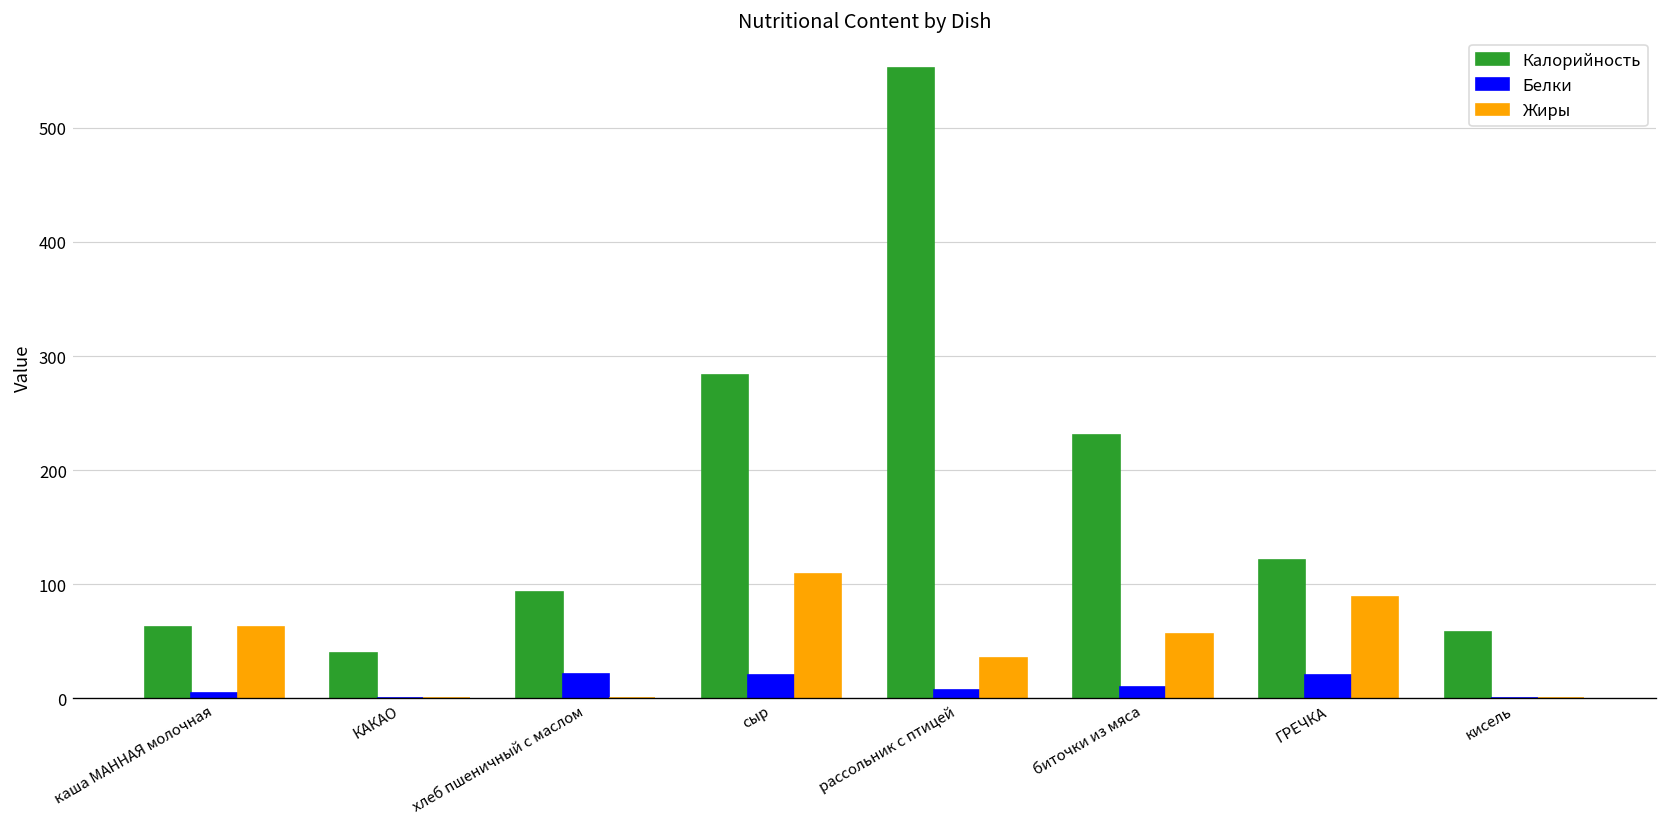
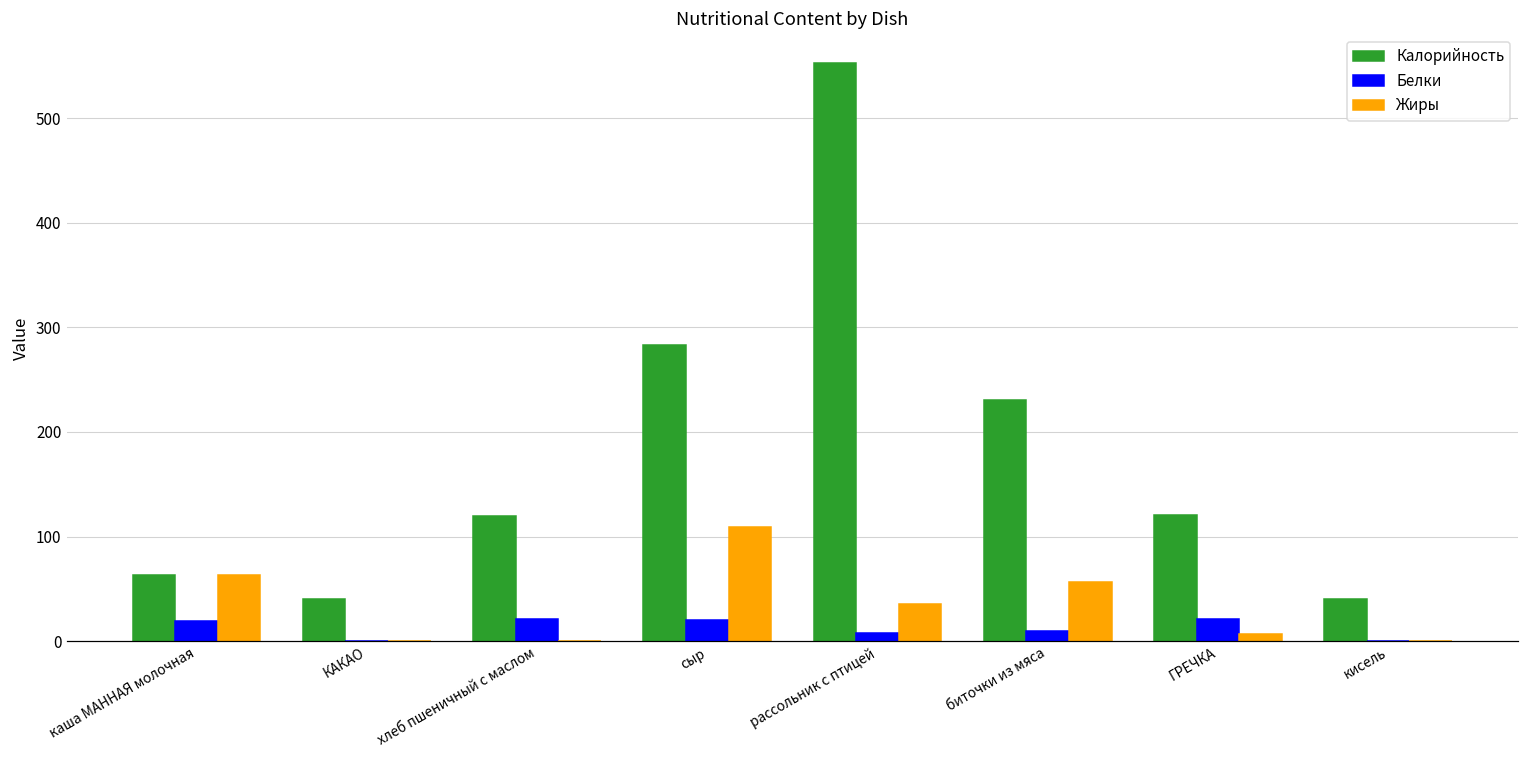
Белки, каша МАННАЯ молочная: 10 -> 20
Калорийность, хлеб пшеничный с маслом: 90 -> 120
Жиры, ГРЕЧКА: 90 -> 10
Калорийность, кисель: 60 -> 40
